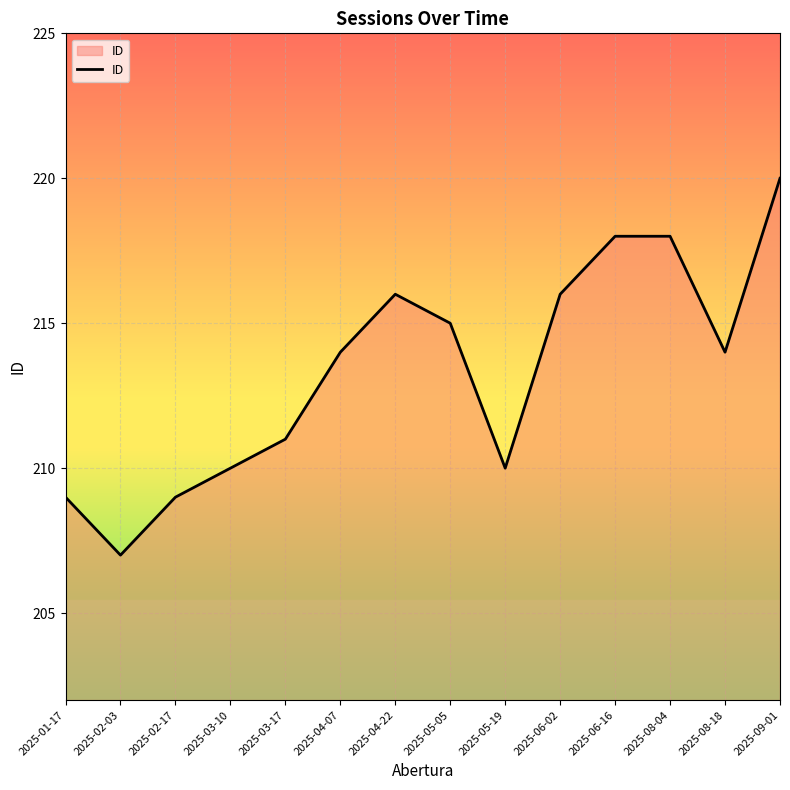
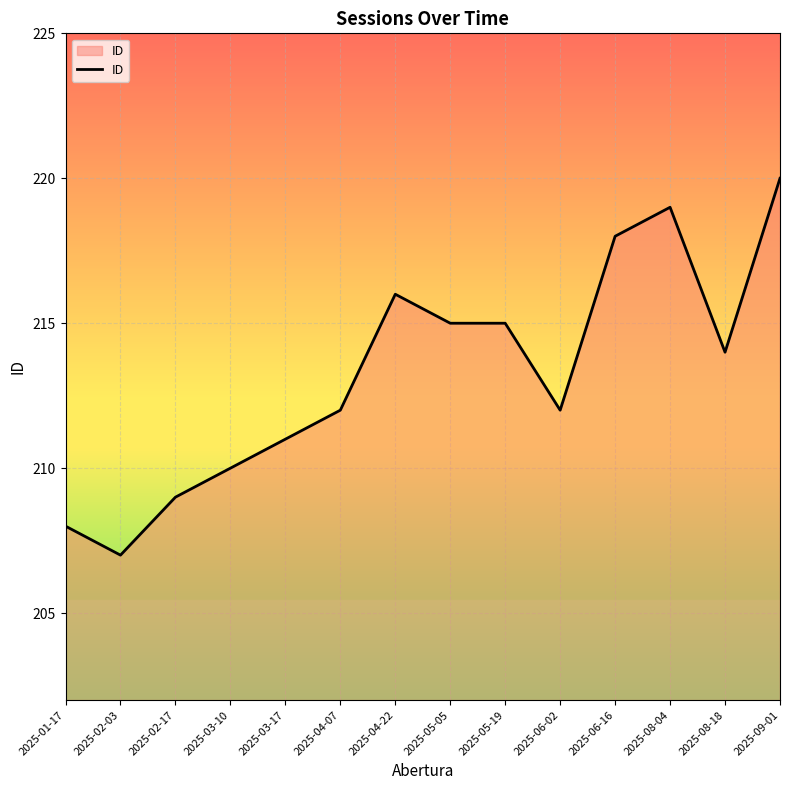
2025-01-17: 209 -> 208
2025-04-07: 214 -> 212
2025-05-19: 210 -> 215
2025-06-02: 216 -> 212
2025-08-04: 218 -> 219
